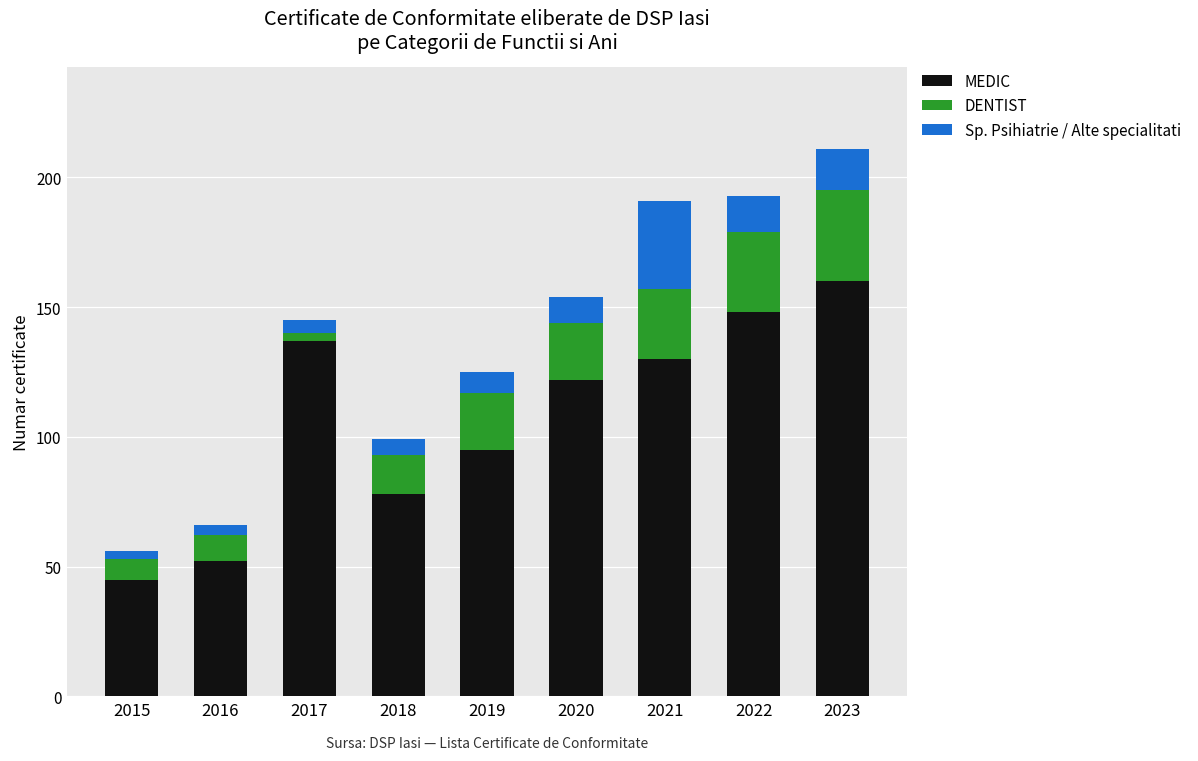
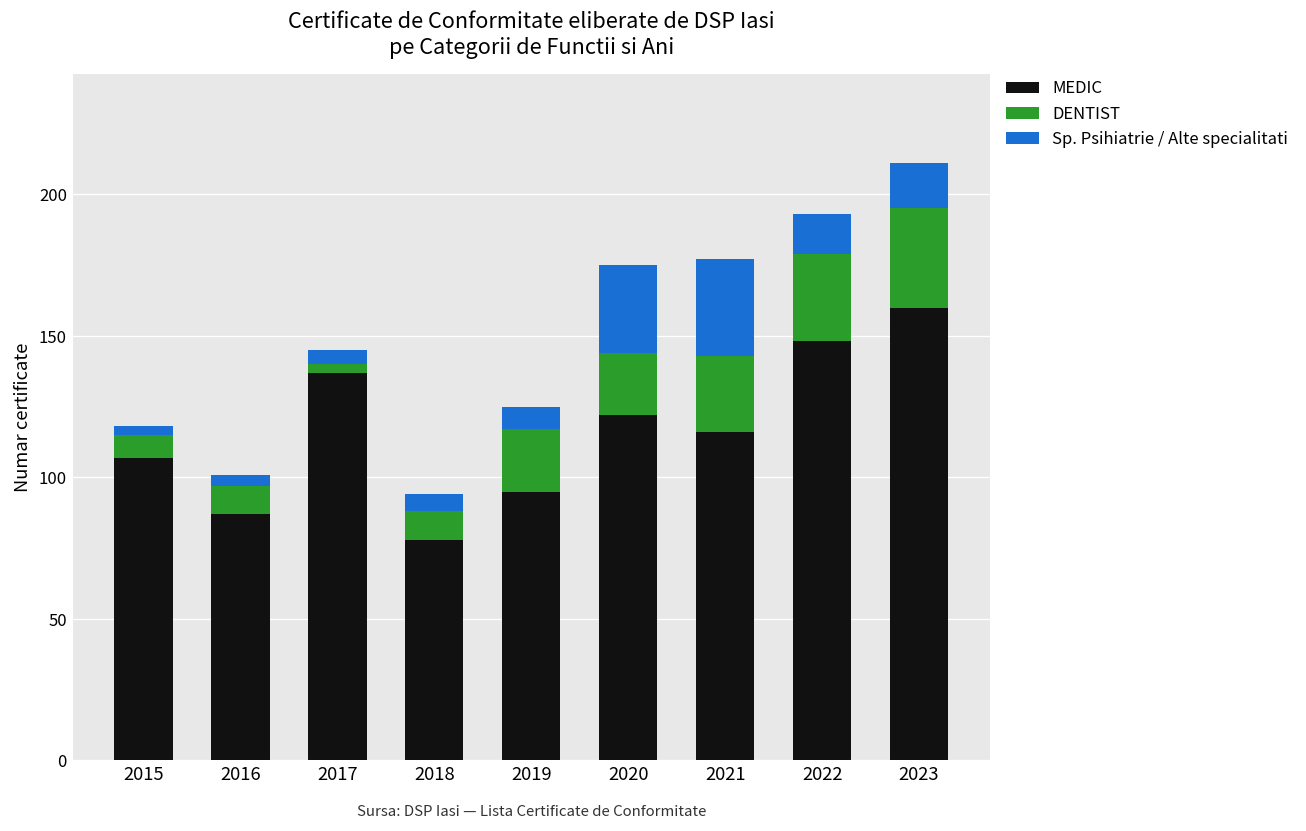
MEDIC, 2015: 45 -> 107
MEDIC, 2016: 52 -> 87
DENTIST, 2018: 15 -> 10
Sp. Psihiatrie / Alte specialitati, 2020: 10 -> 31
MEDIC, 2021: 130 -> 116
